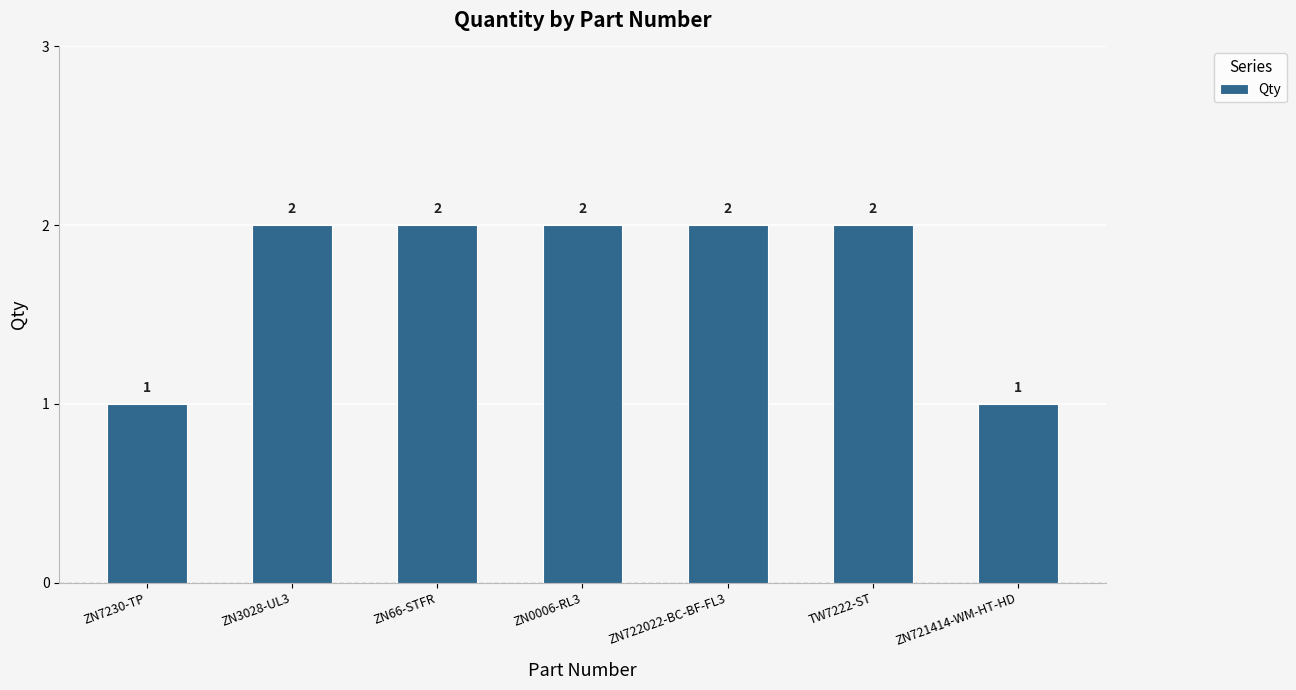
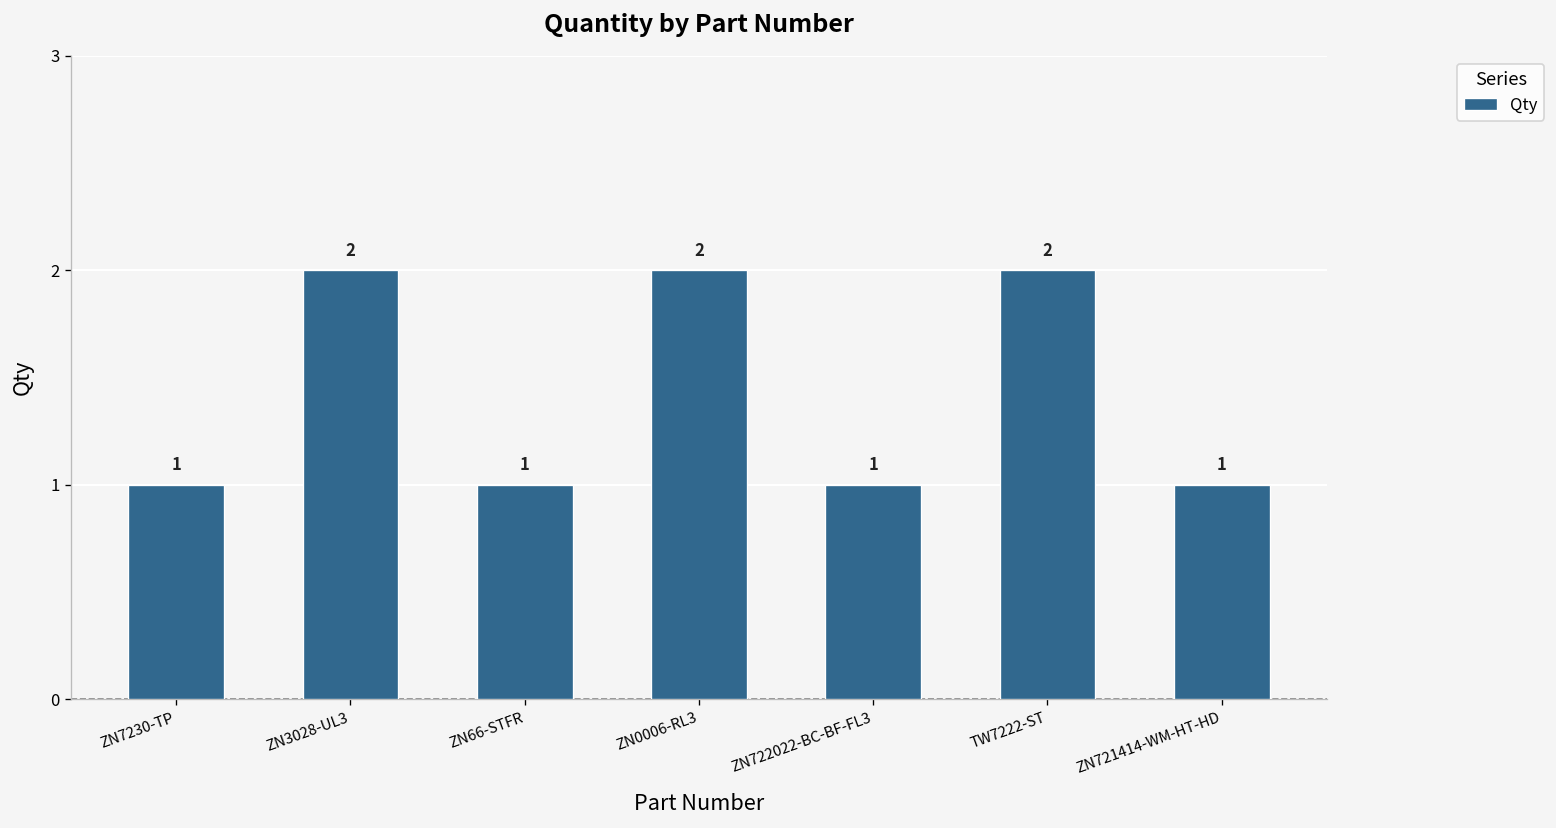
ZN66-STFR: 2 -> 1
ZN722022-BC-BF-FL3: 2 -> 1
